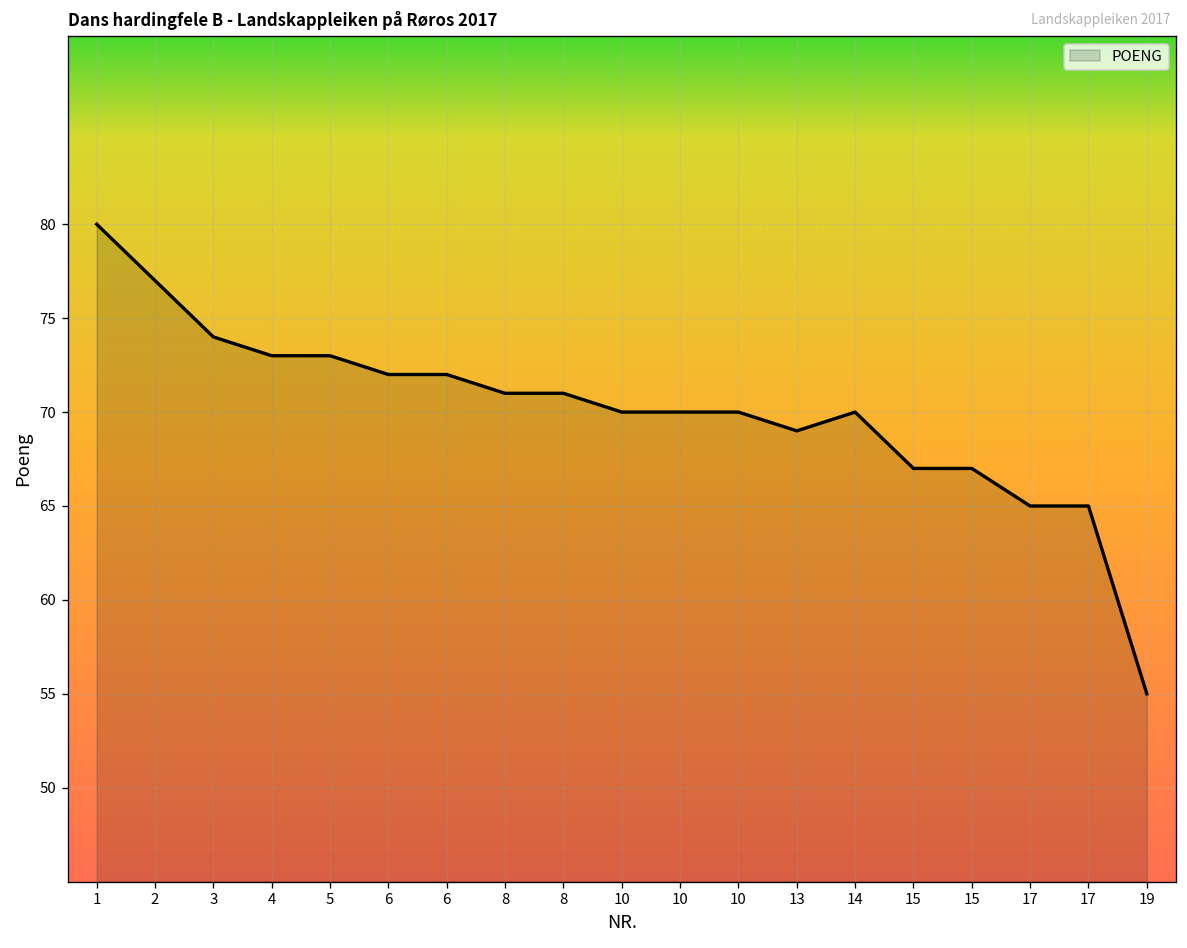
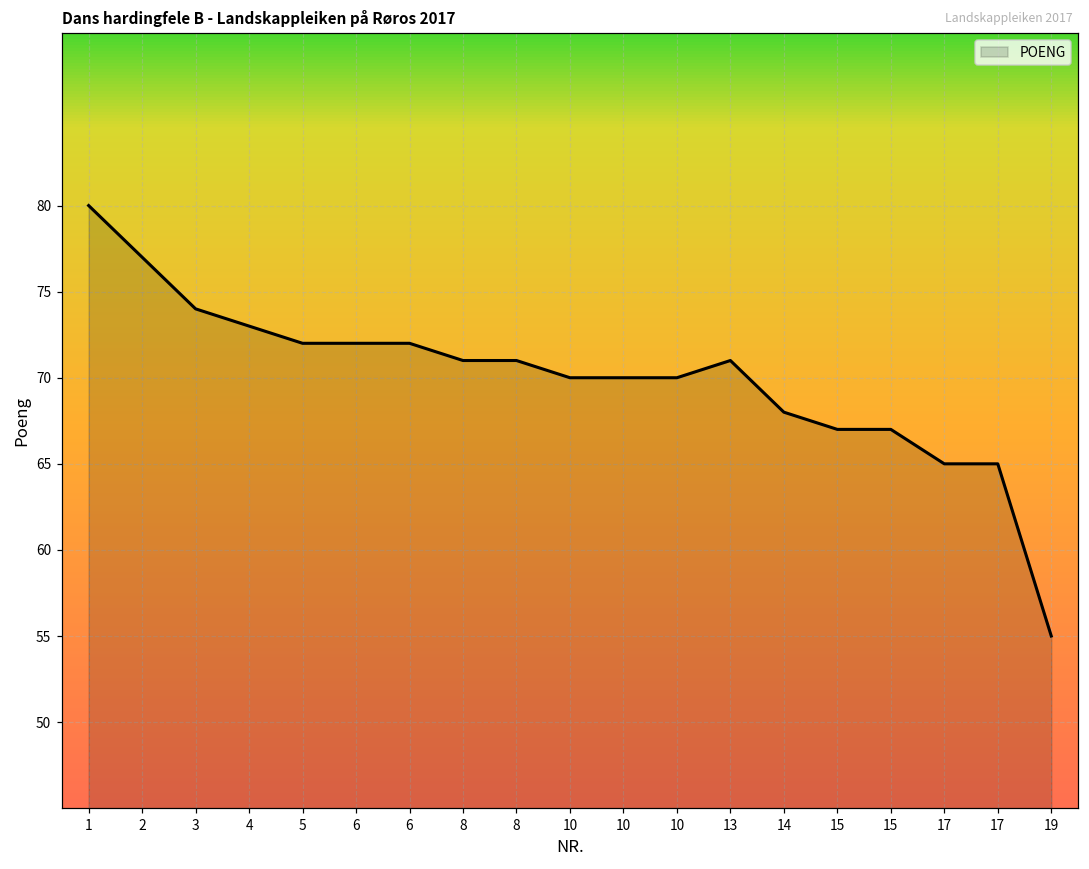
5: 73 -> 72
13: 69 -> 71
14: 70 -> 68
